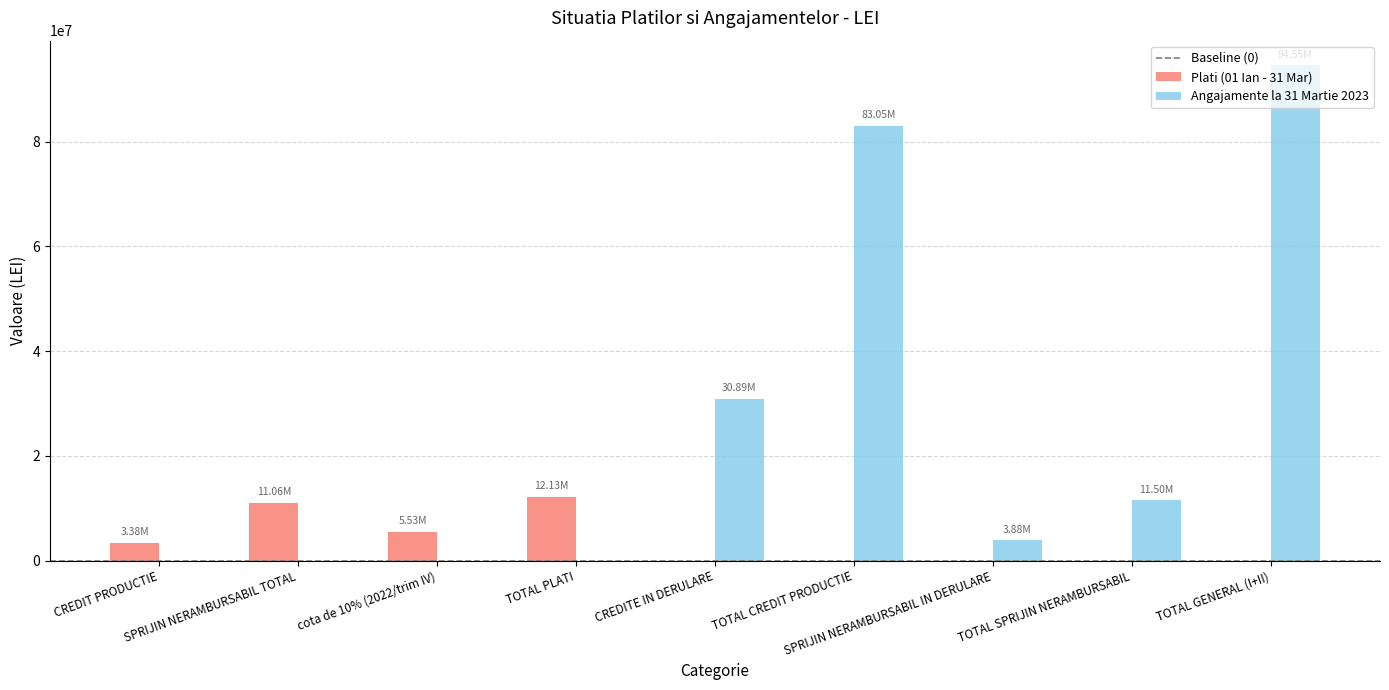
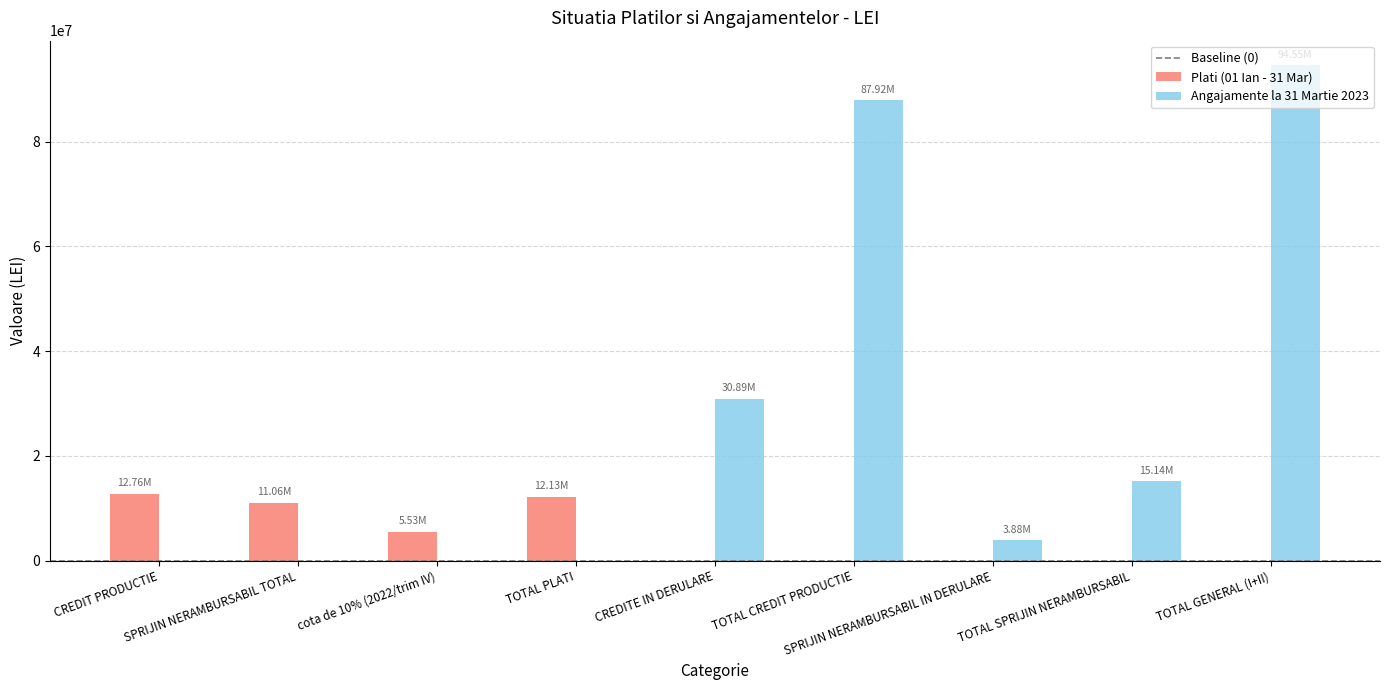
Plati (01 Ian - 31 Mar), CREDIT PRODUCTIE: 3.38M -> 12.76M
Angajamente la 31 Martie 2023, TOTAL CREDIT PRODUCTIE: 83.05M -> 87.92M
Angajamente la 31 Martie 2023, TOTAL SPRIJIN NERAMBURSABIL: 11.50M -> 15.14M
